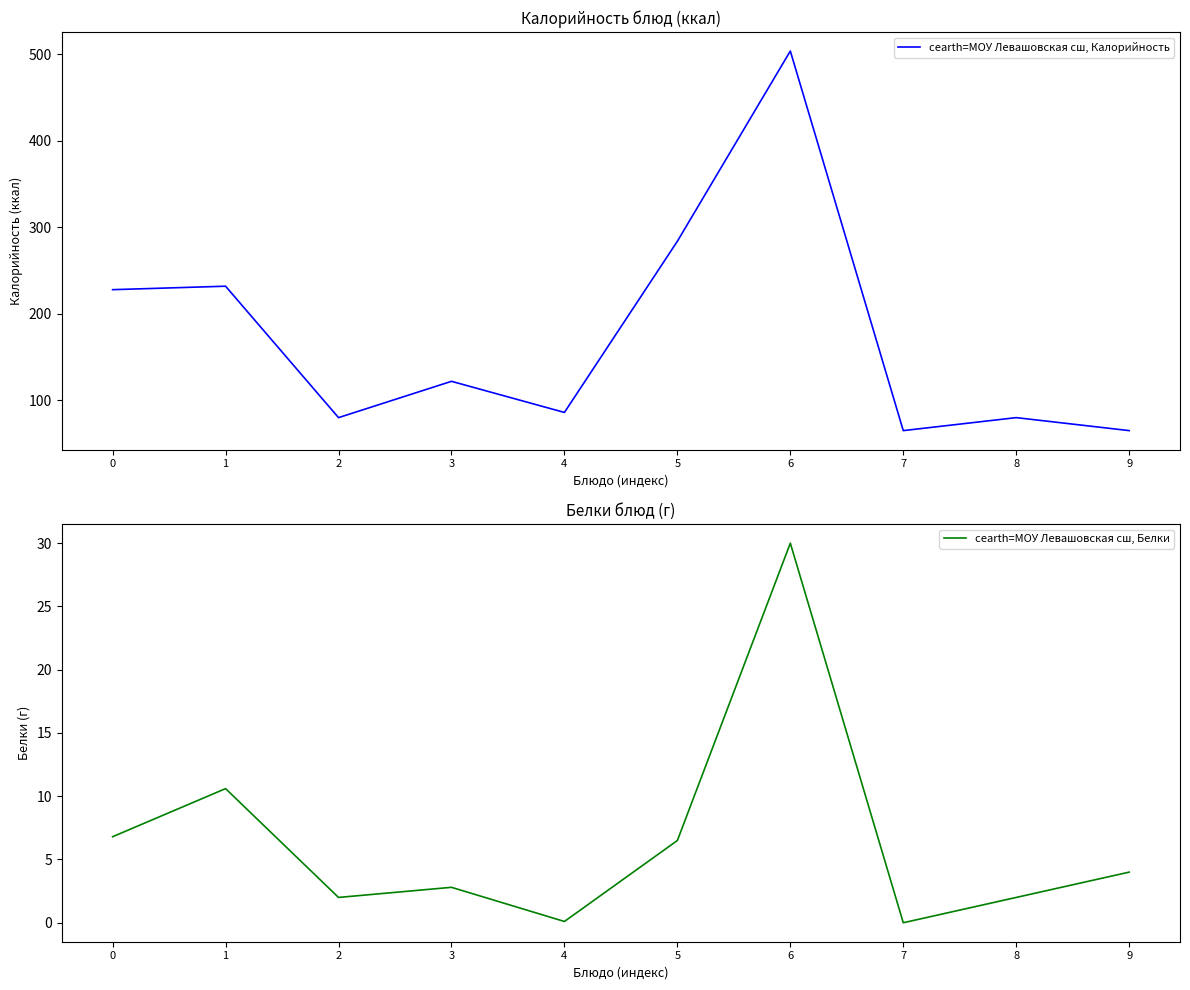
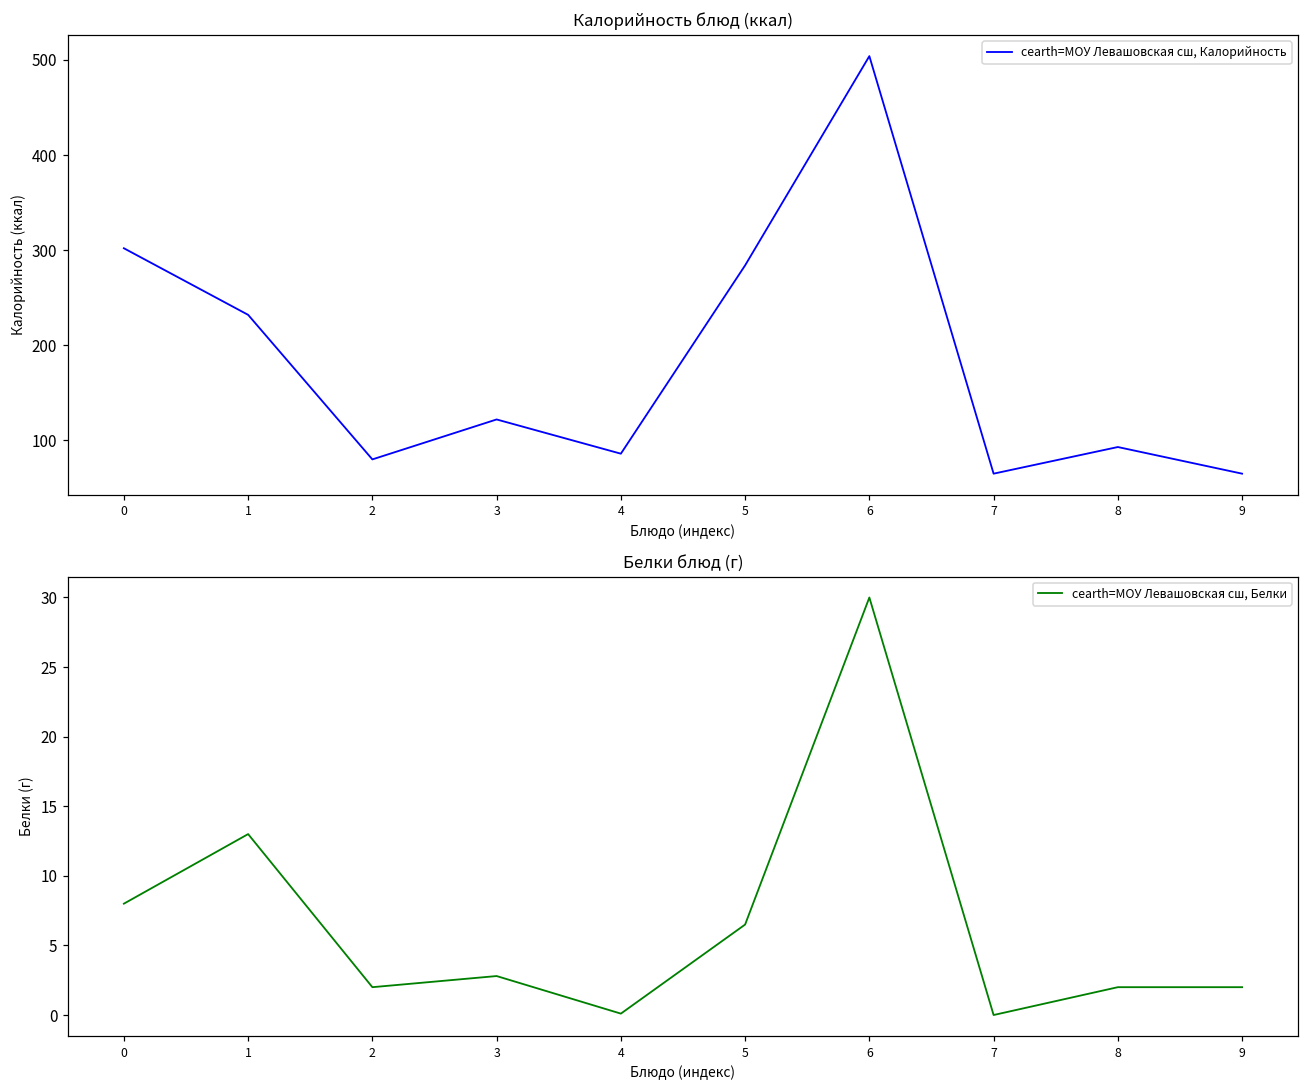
Калорийность блюд (ккал), 0: 230 -> 300
Калорийность блюд (ккал), 8: 80 -> 90
Белки блюд (г), 0: 6.8 -> 8.0
Белки блюд (г), 1: 10.6 -> 13.0
Белки блюд (г), 9: 4 -> 2
